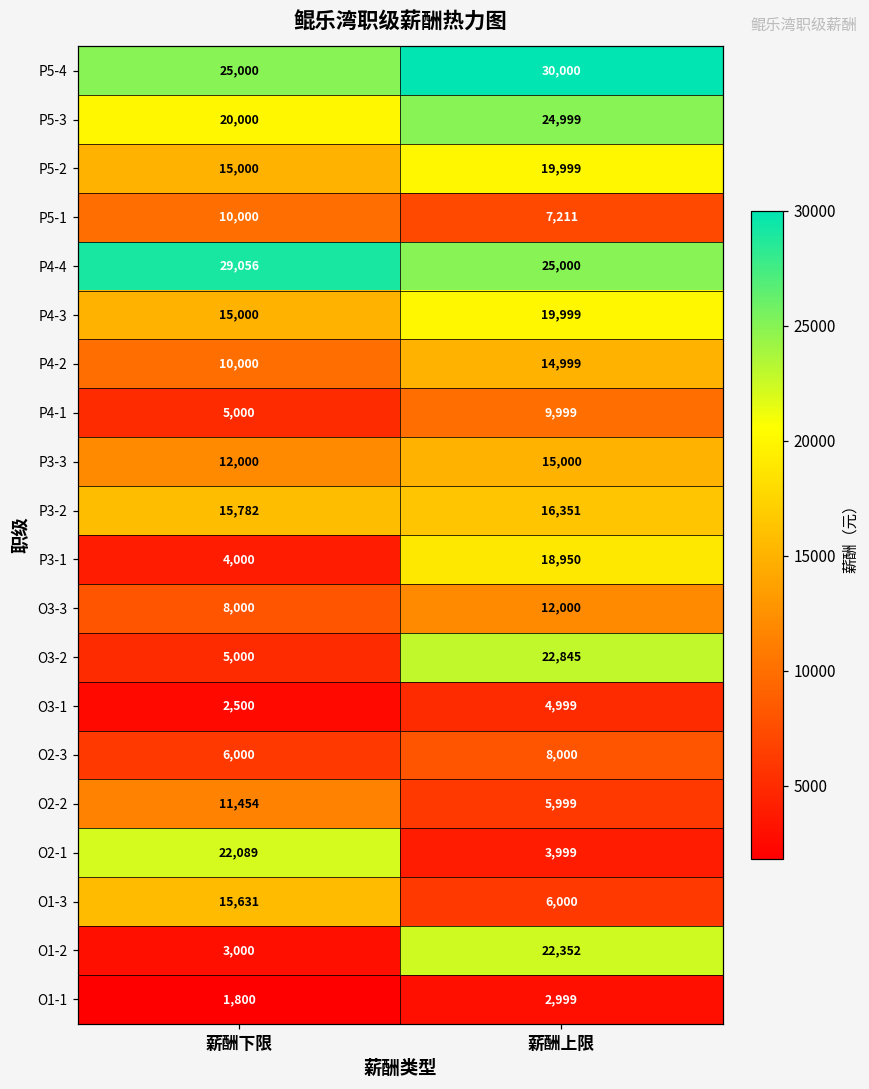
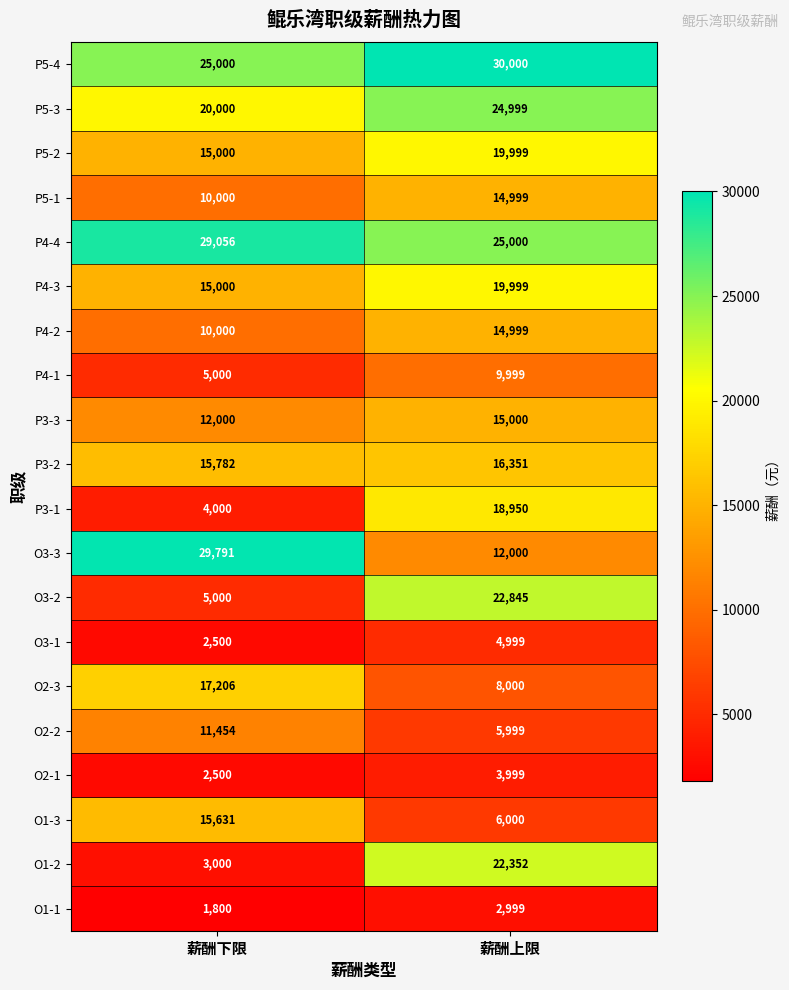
P5-1, 薪酬上限: 7,211 -> 14,999
O3-3, 薪酬下限: 8,000 -> 29,791
O2-3, 薪酬下限: 6,000 -> 17,206
O2-1, 薪酬下限: 22,089 -> 2,500
